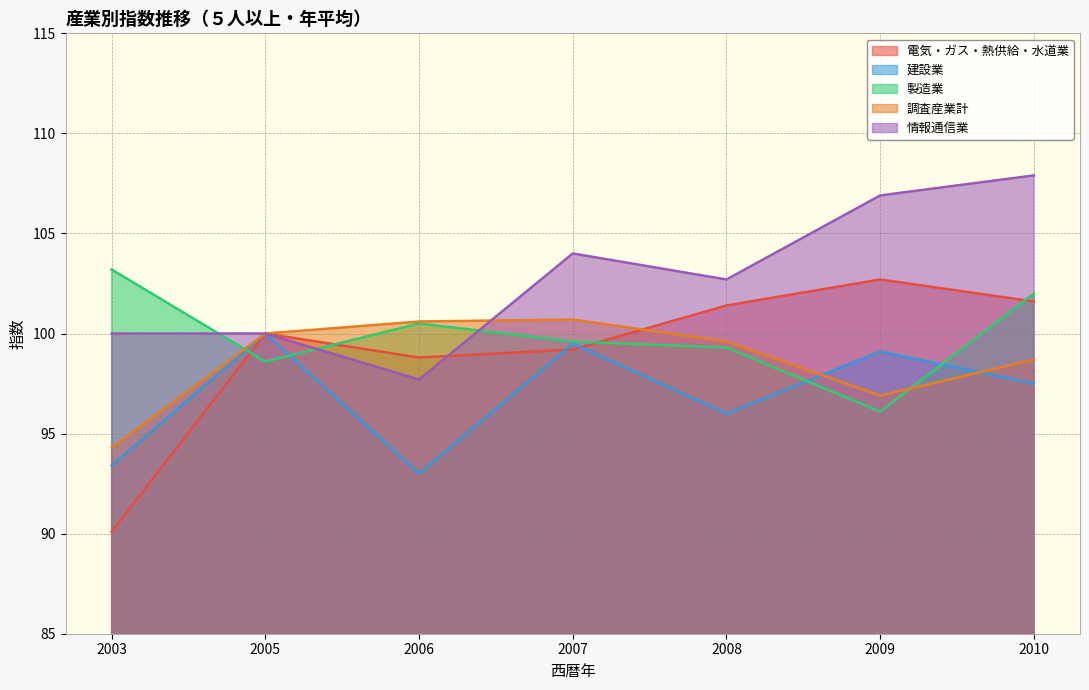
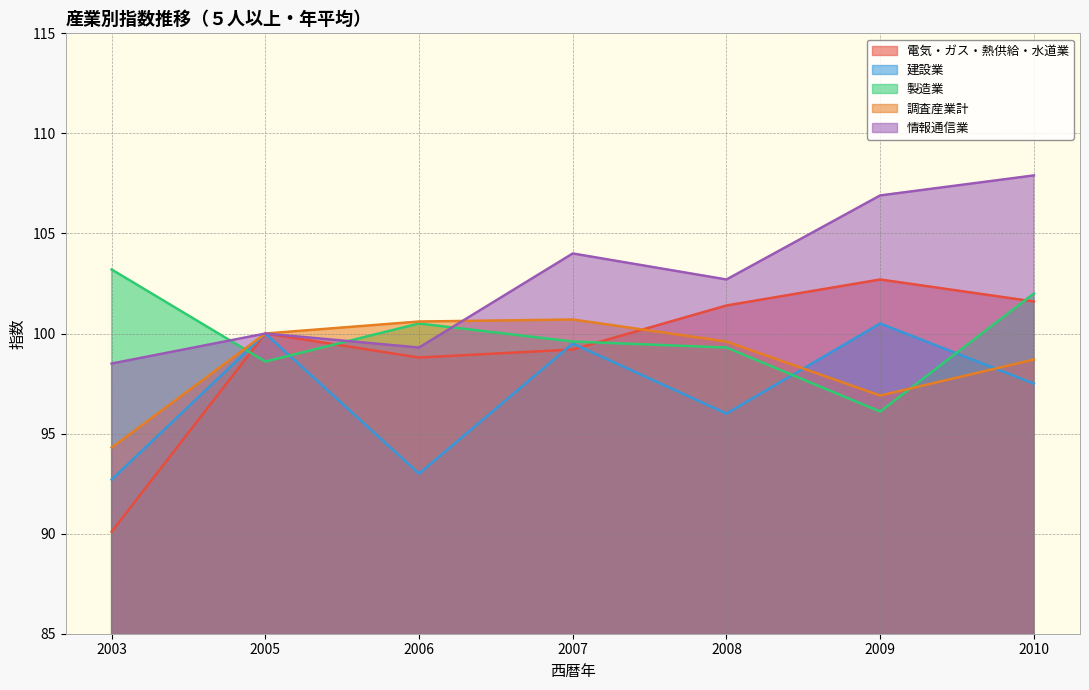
建設業, 2003: 93.4 -> 92.7
情報通信業, 2003: 100.0 -> 98.5
情報通信業, 2006: 97.7 -> 99.3
建設業, 2009: 99.1 -> 100.5
